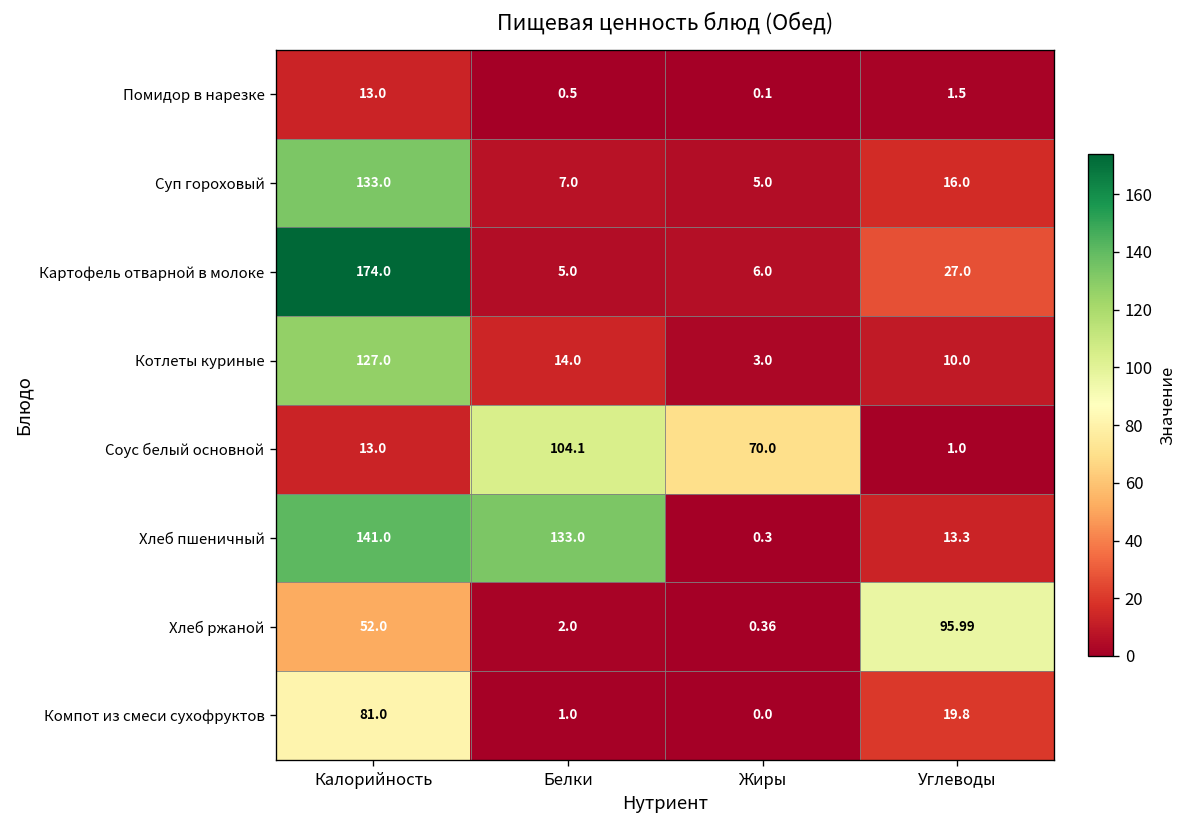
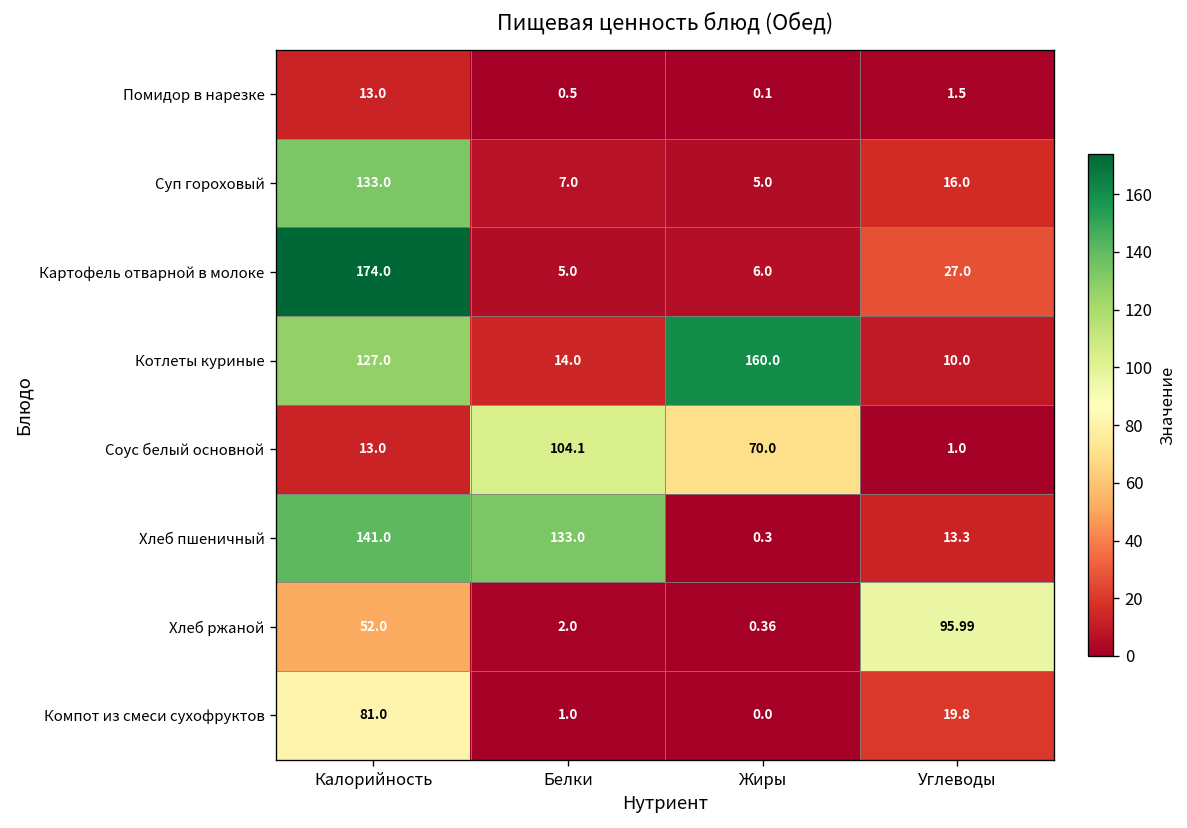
Котлеты куриные, Жиры: 3.0 -> 160.0
